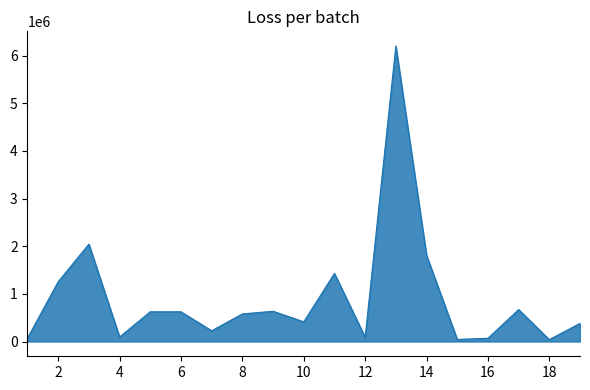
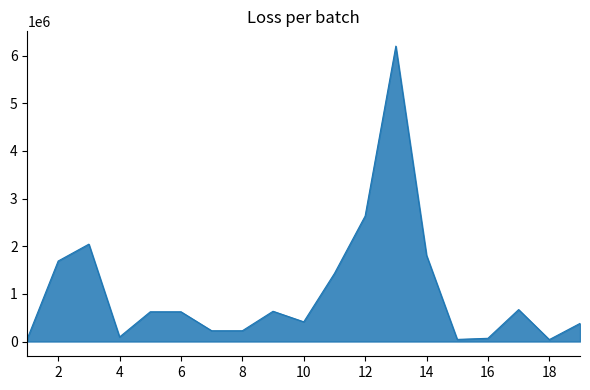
2: 1300000 -> 1700000
8: 600000 -> 200000
12: 100000 -> 2600000
